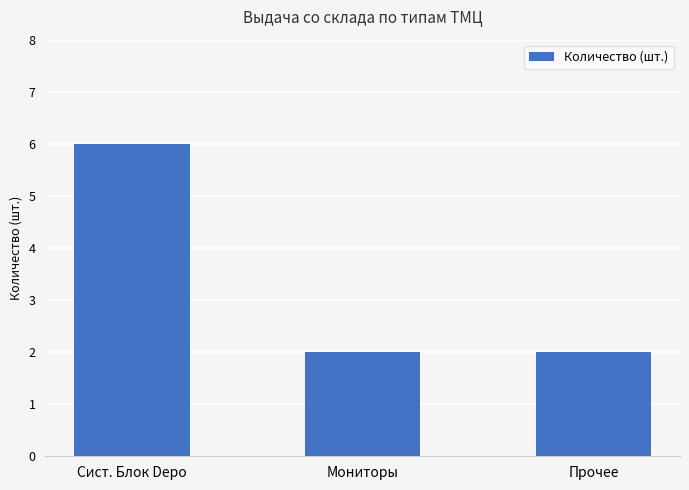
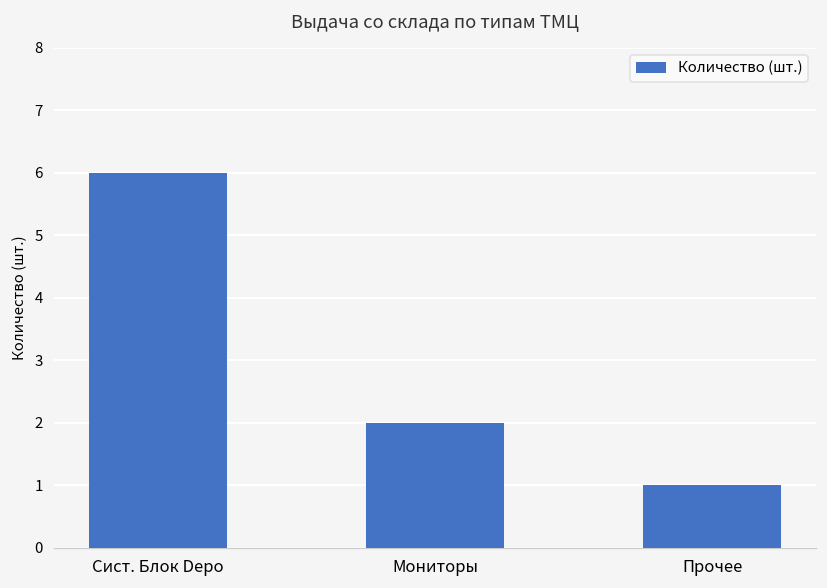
Прочее: 2 -> 1
